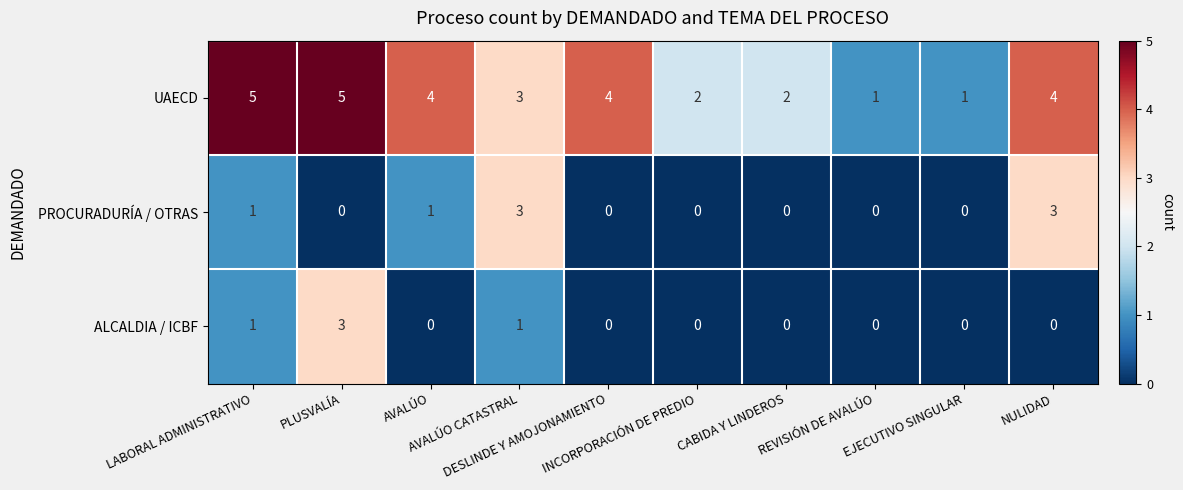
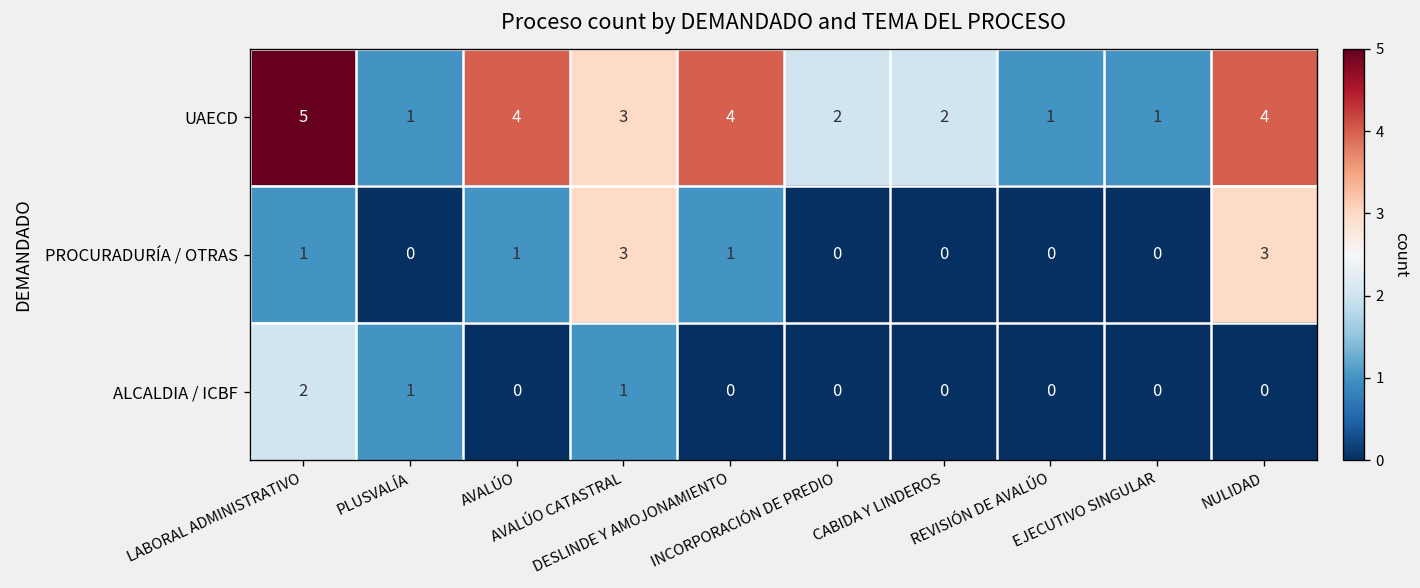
UAECD, PLUSVALÍA: 5 -> 1
PROCURADURÍA / OTRAS, DESLINDE Y AMOJONAMIENTO: 0 -> 1
ALCALDIA / ICBF, LABORAL ADMINISTRATIVO: 1 -> 2
ALCALDIA / ICBF, PLUSVALÍA: 3 -> 1
